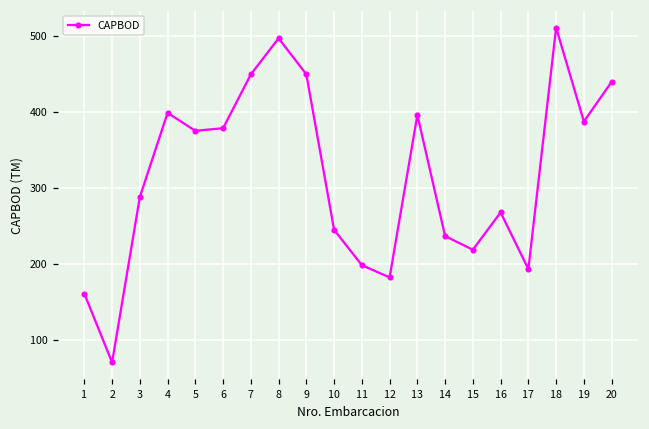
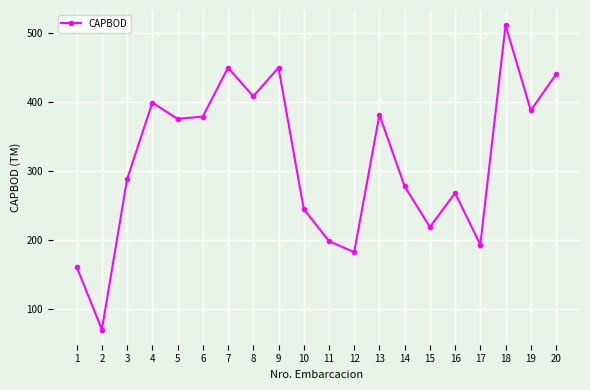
8: 500 -> 410
13: 400 -> 380
14: 240 -> 280
